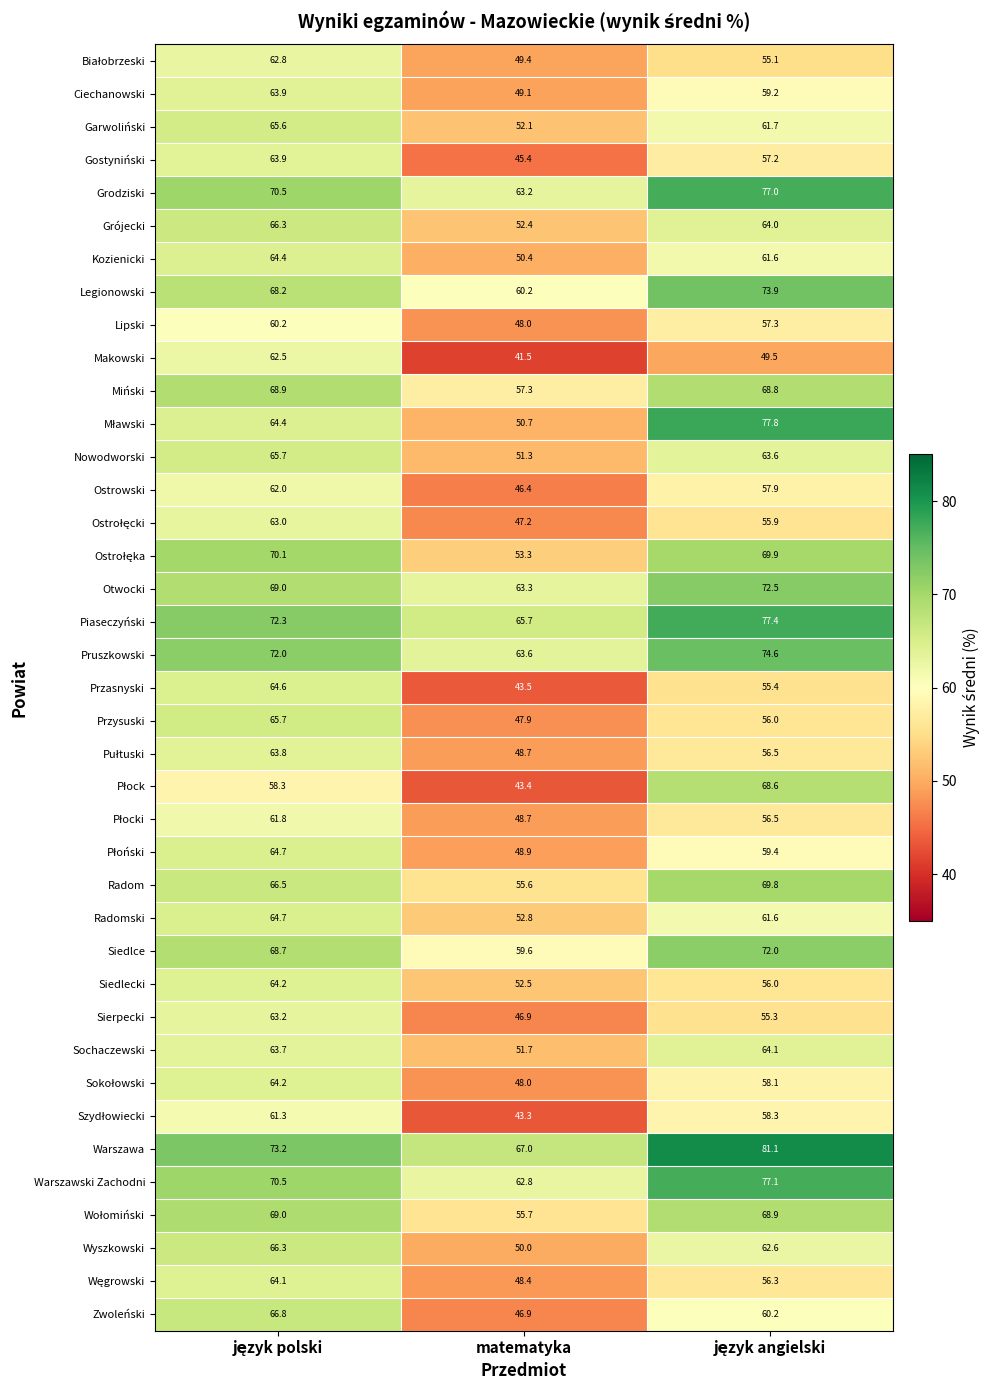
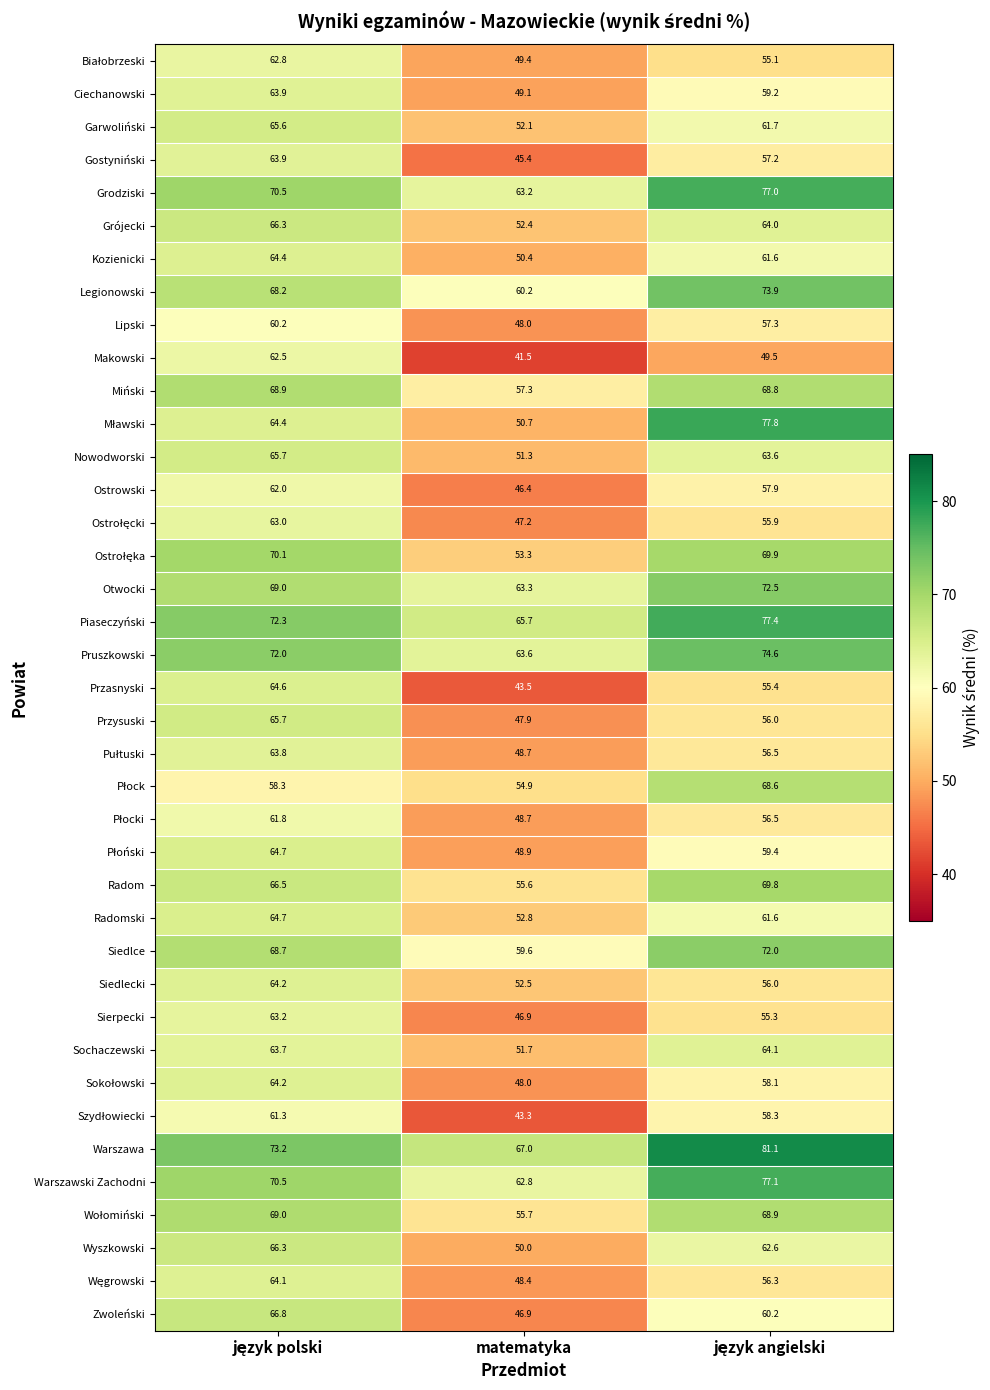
Płock, matematyka: 43.4 -> 54.9
